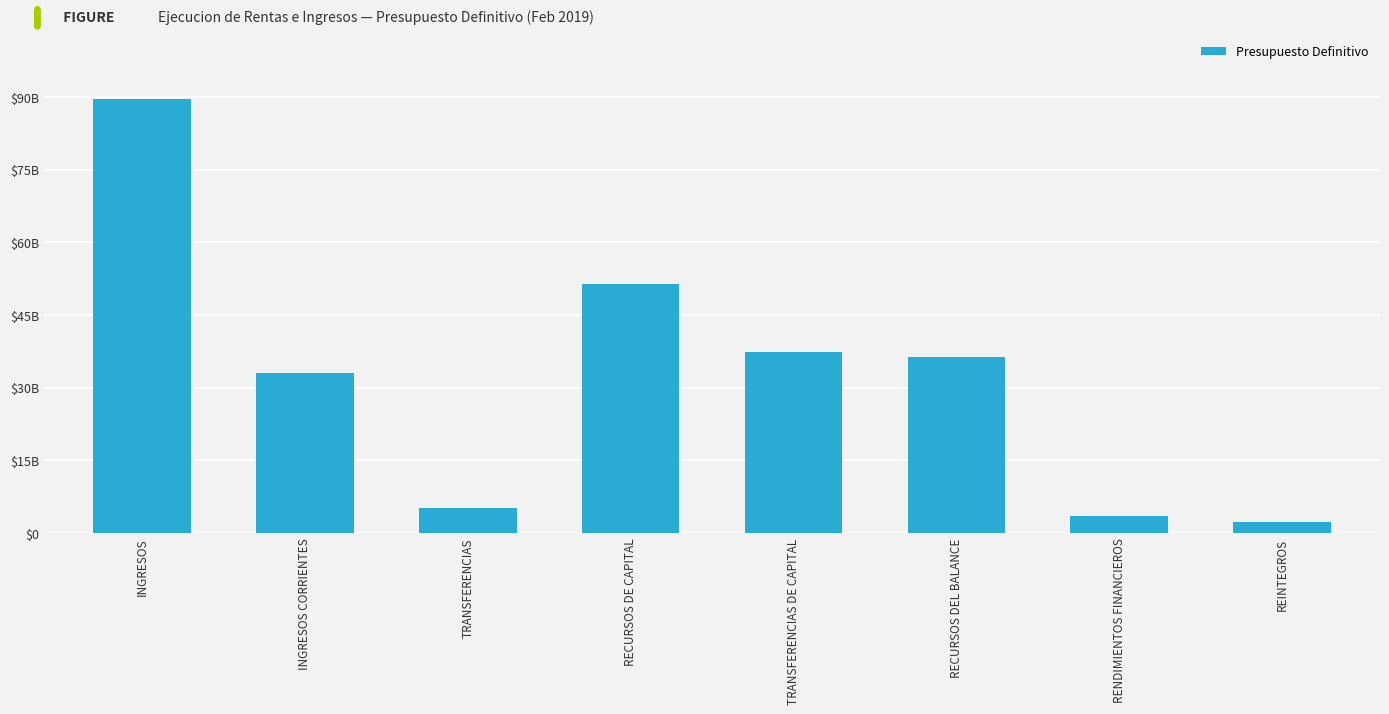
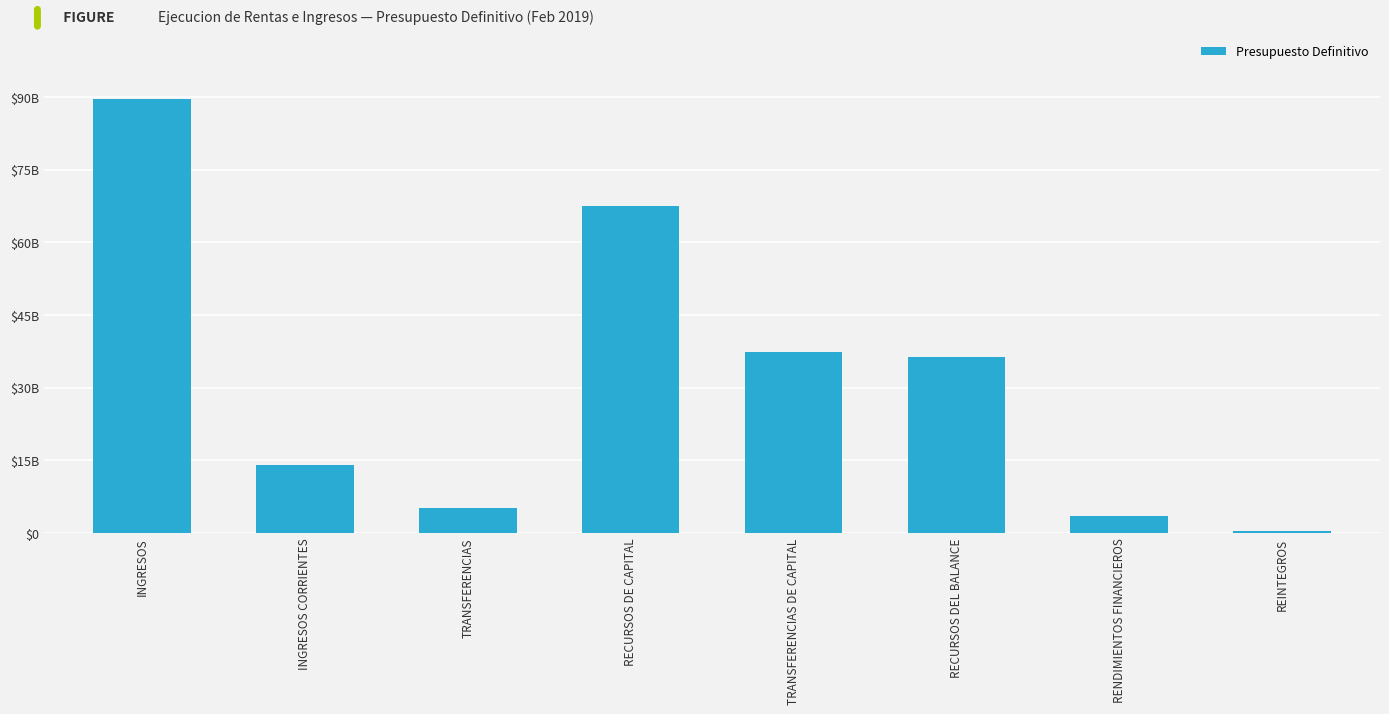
INGRESOS CORRIENTES: $33000000000 -> $14000000000
RECURSOS DE CAPITAL: $51000000000 -> $67000000000
REINTEGROS: $2000000000 -> $0
